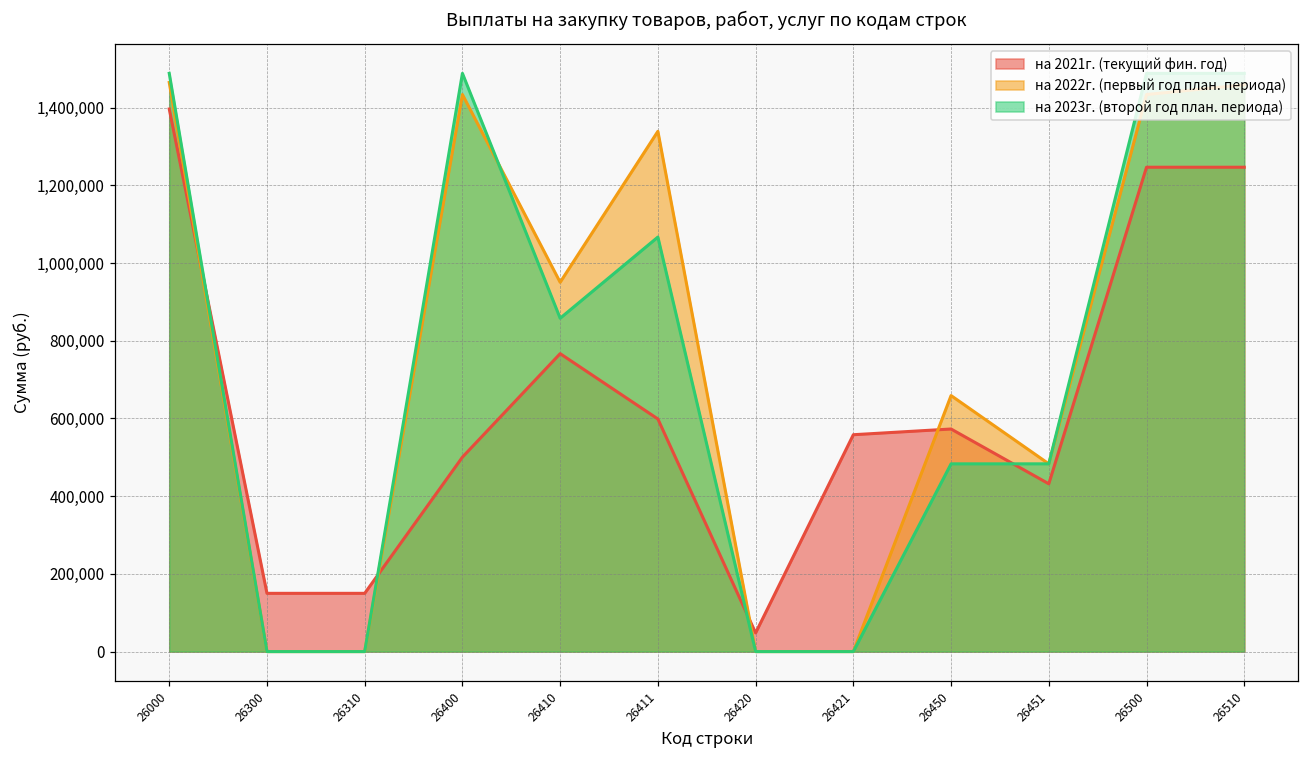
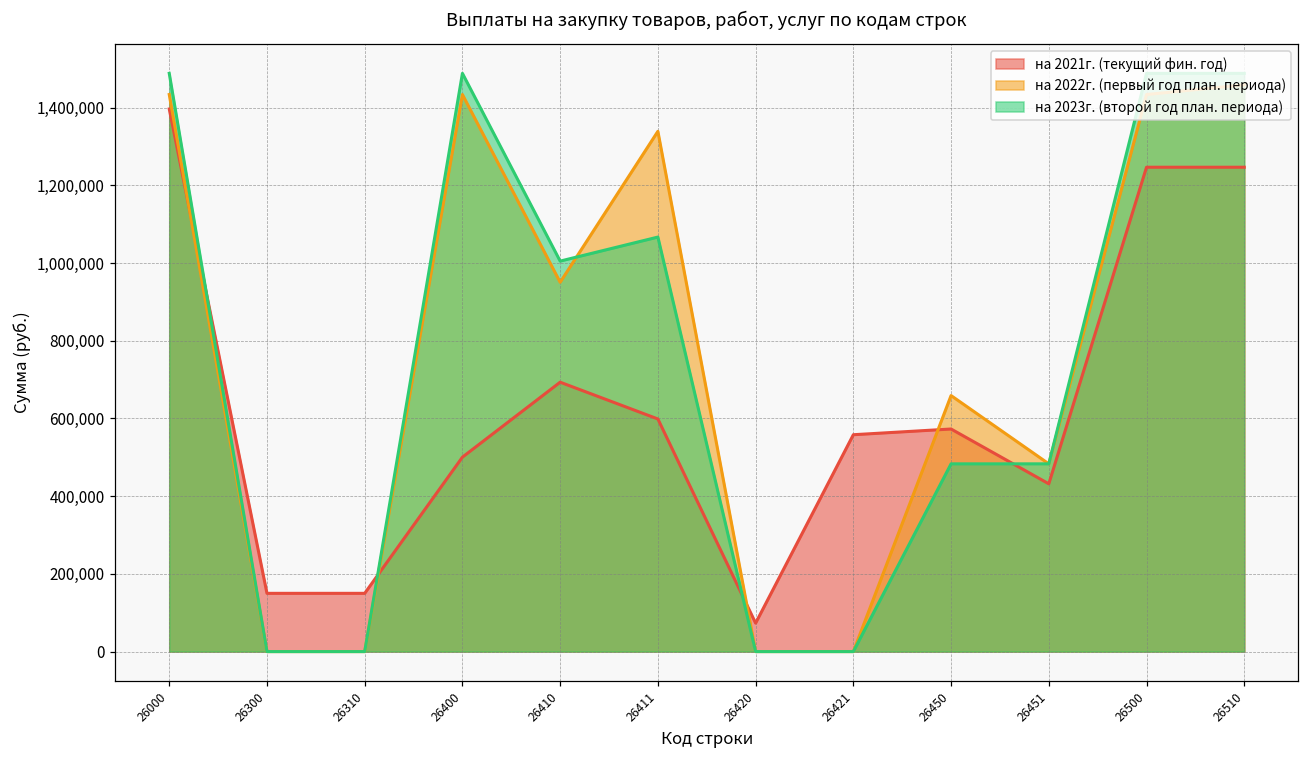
на 2022г. (первый год план. периода), 26000: 1,460,000 -> 1,430,000
на 2021г. (текущий фин. год), 26410: 770,000 -> 690,000
на 2023г. (второй год план. периода), 26410: 860,000 -> 1,000,000
на 2021г. (текущий фин. год), 26420: 50,000 -> 70,000
